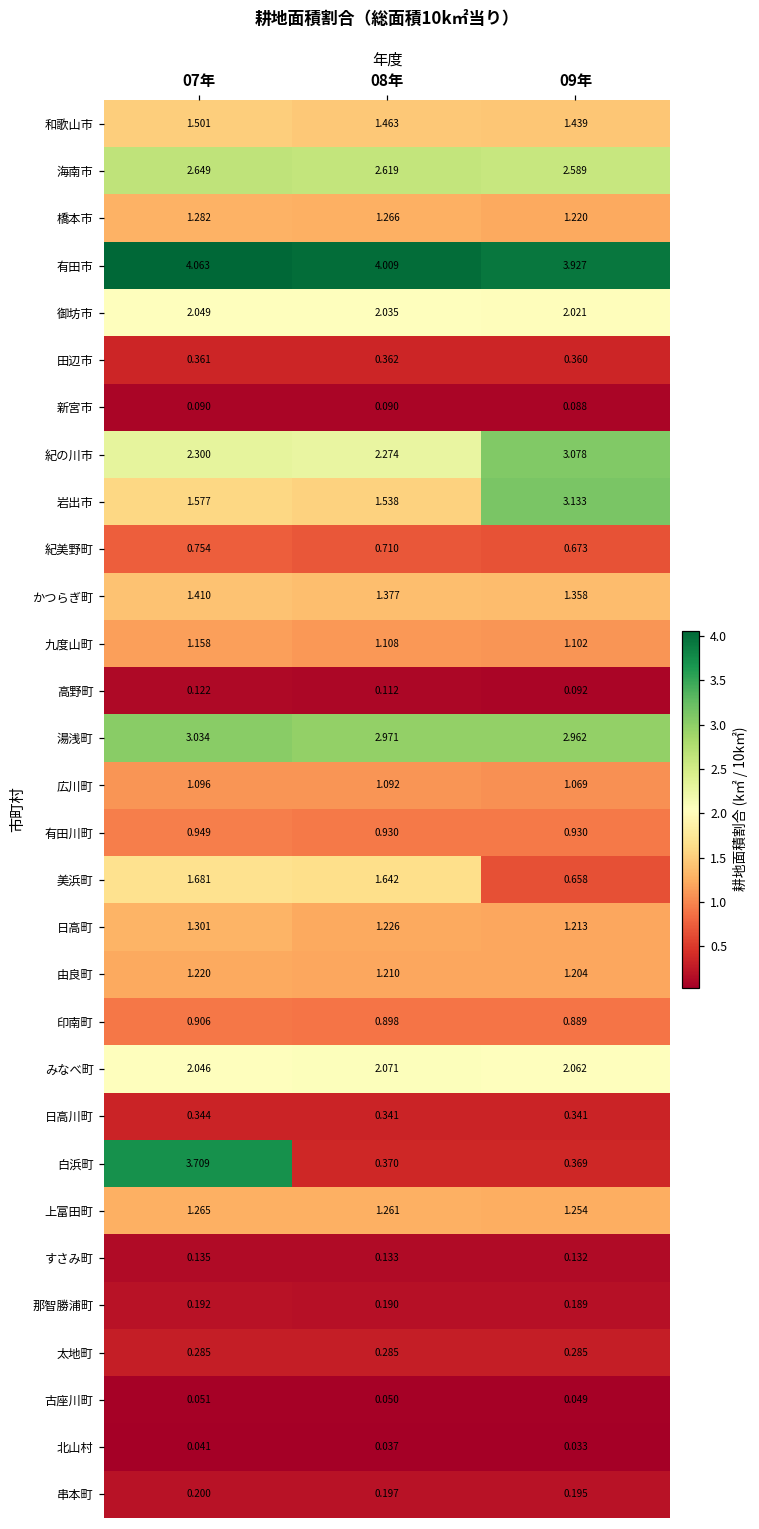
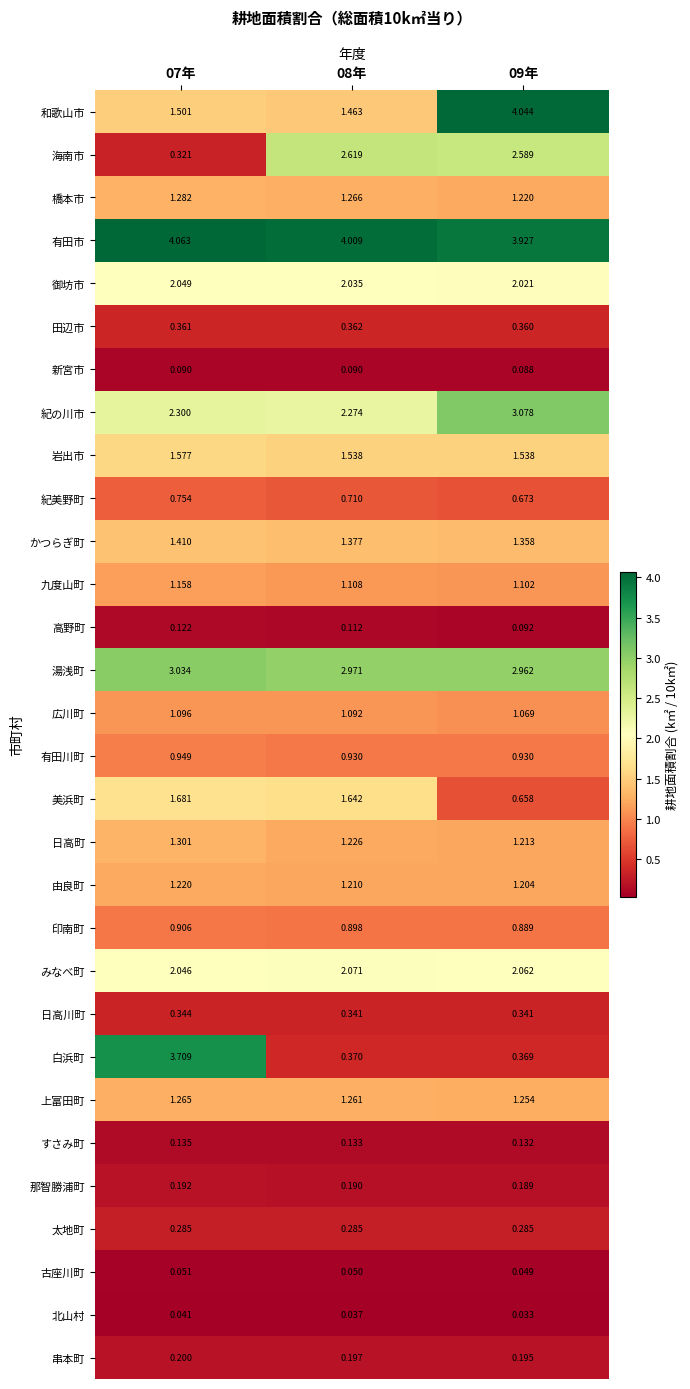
和歌山市, 09年: 1.439 -> 4.044
海南市, 07年: 2.649 -> 0.321
岩出市, 09年: 3.133 -> 1.538
